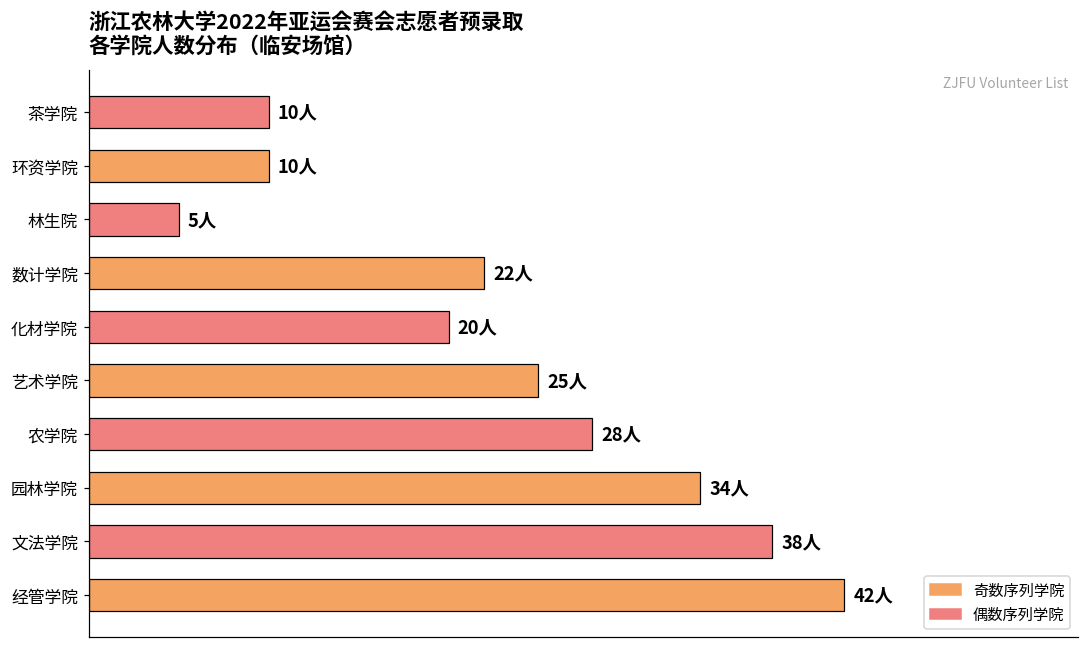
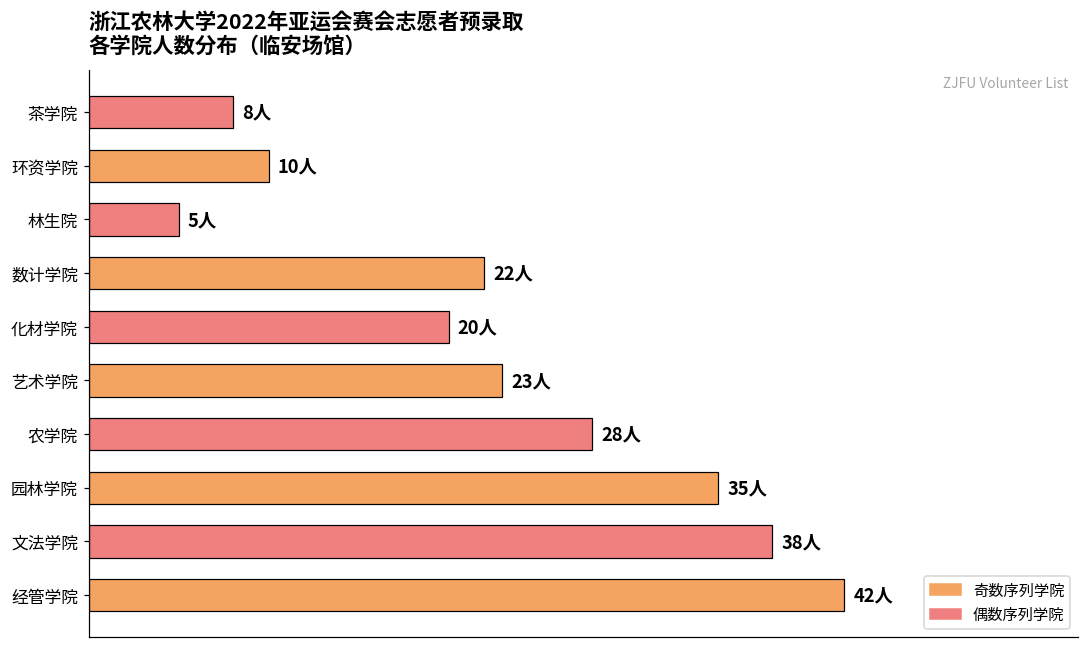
茶学院: 10人 -> 8人
艺术学院: 25人 -> 23人
园林学院: 34人 -> 35人
